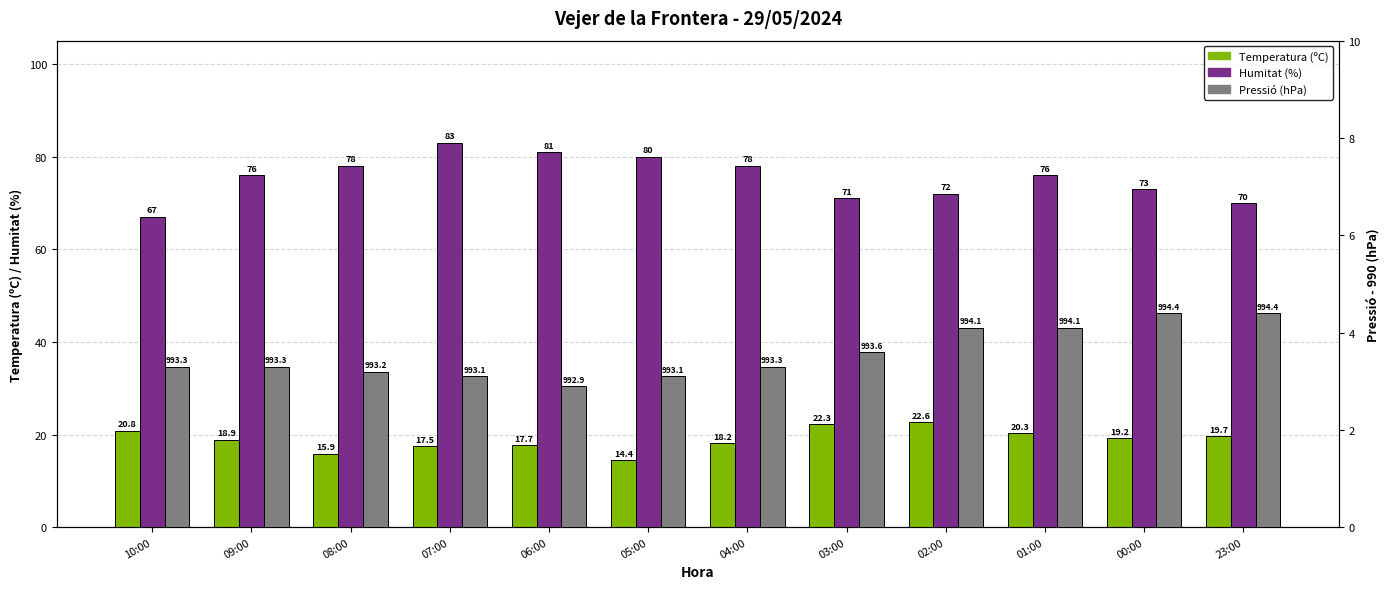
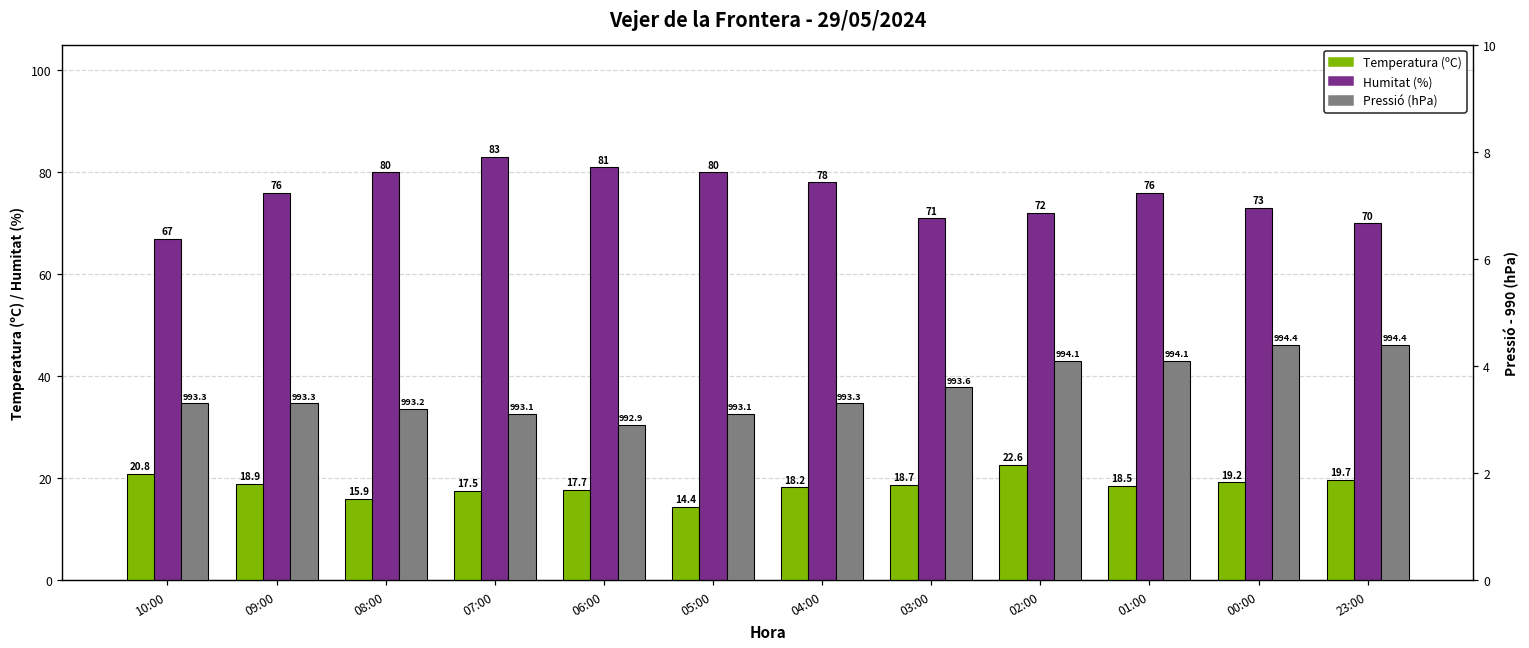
Humitat (%), 08:00: 78 -> 80
Temperatura (ºC), 03:00: 22.3 -> 18.7
Temperatura (ºC), 01:00: 20.3 -> 18.5
